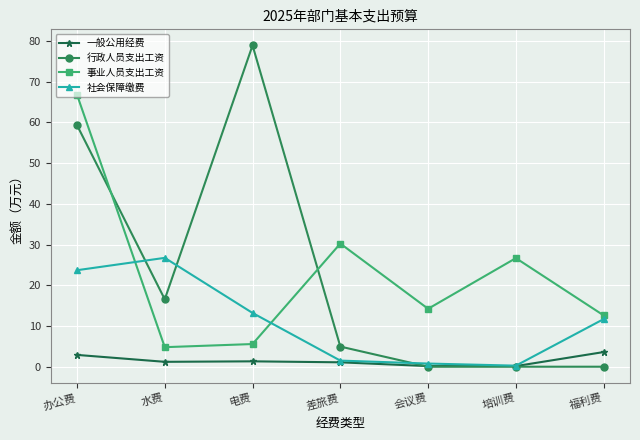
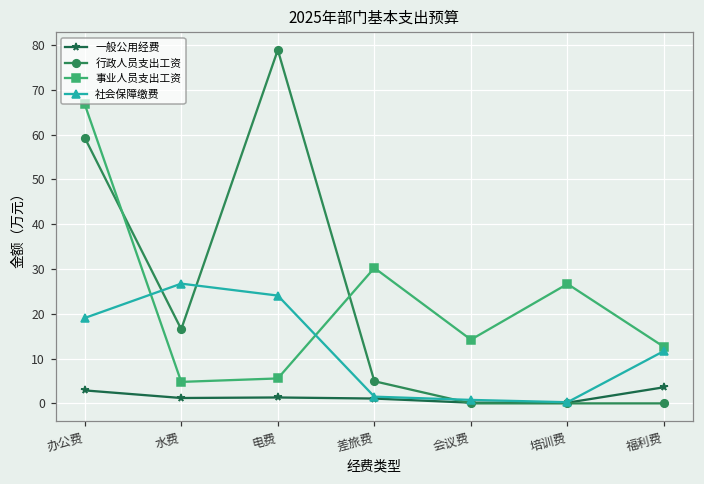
社会保障缴费, 办公费: 24 -> 19
社会保障缴费, 电费: 13 -> 24
